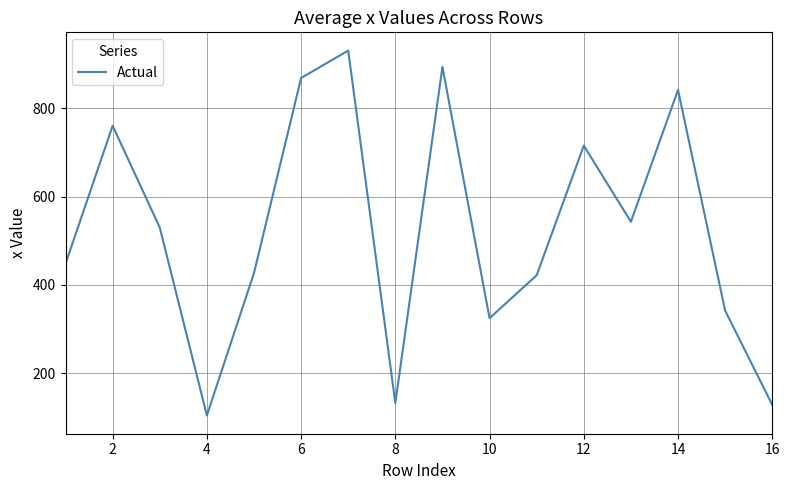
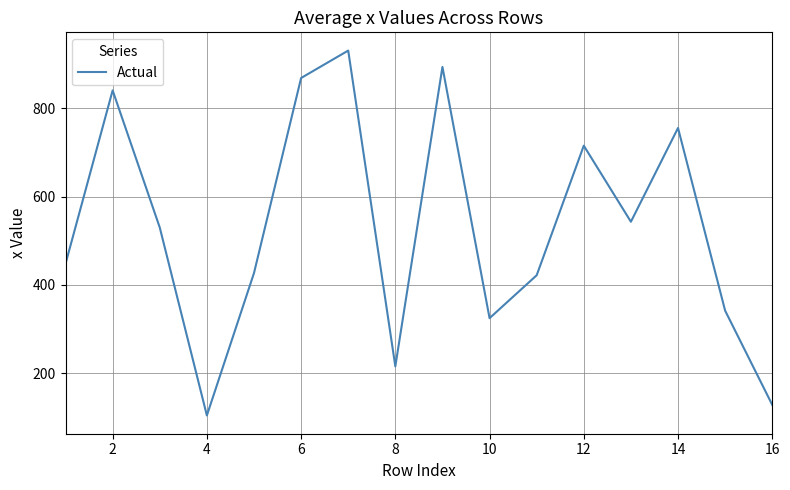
2: 760 -> 840
8: 130 -> 220
14: 840 -> 760
